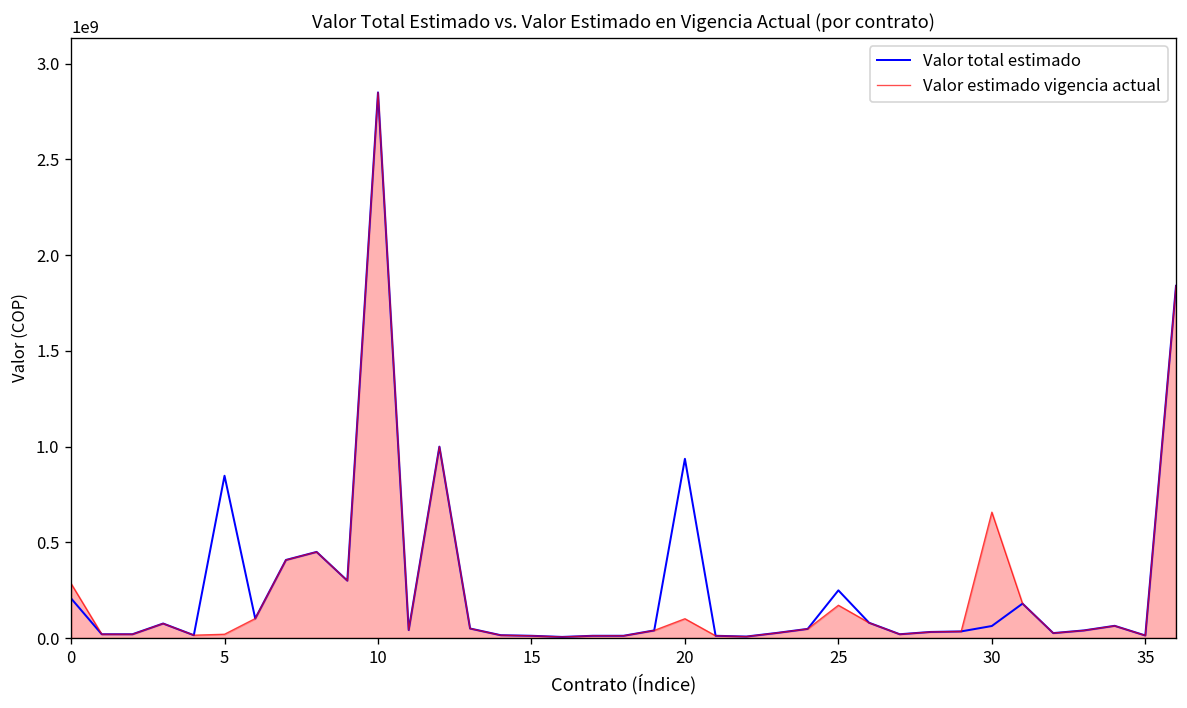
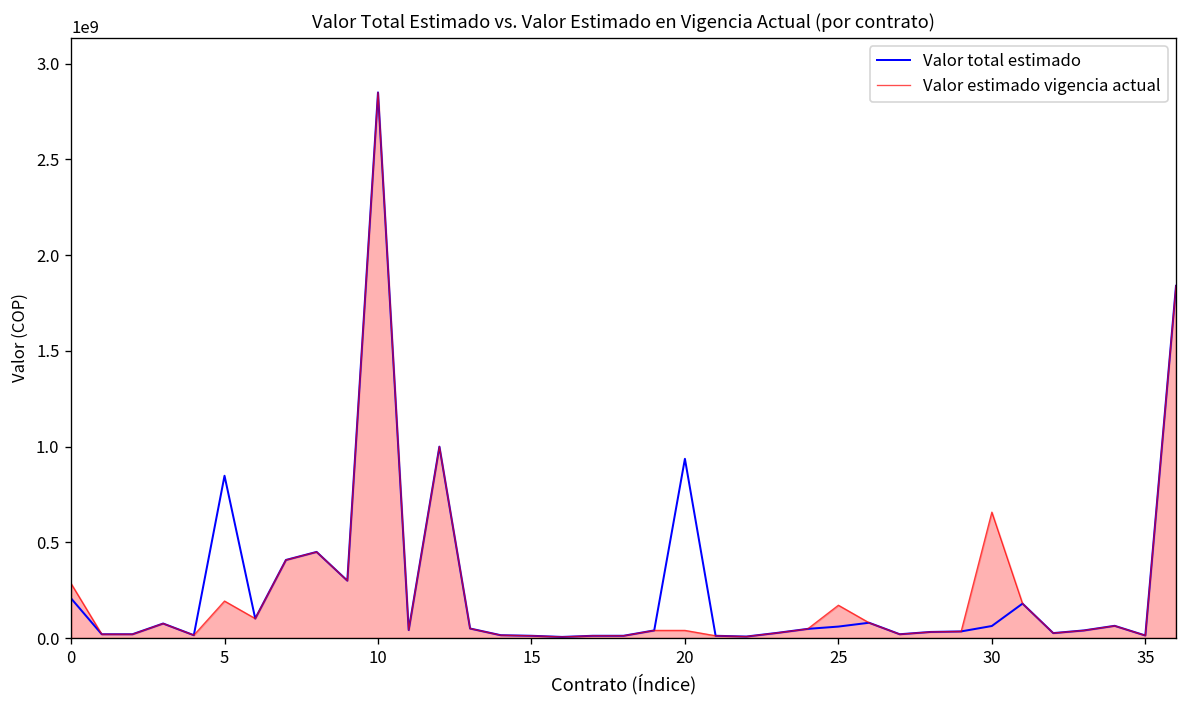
Valor estimado vigencia actual, 5: 20000000 -> 190000000
Valor estimado vigencia actual, 20: 100000000 -> 40000000
Valor total estimado, 25: 250000000 -> 60000000
